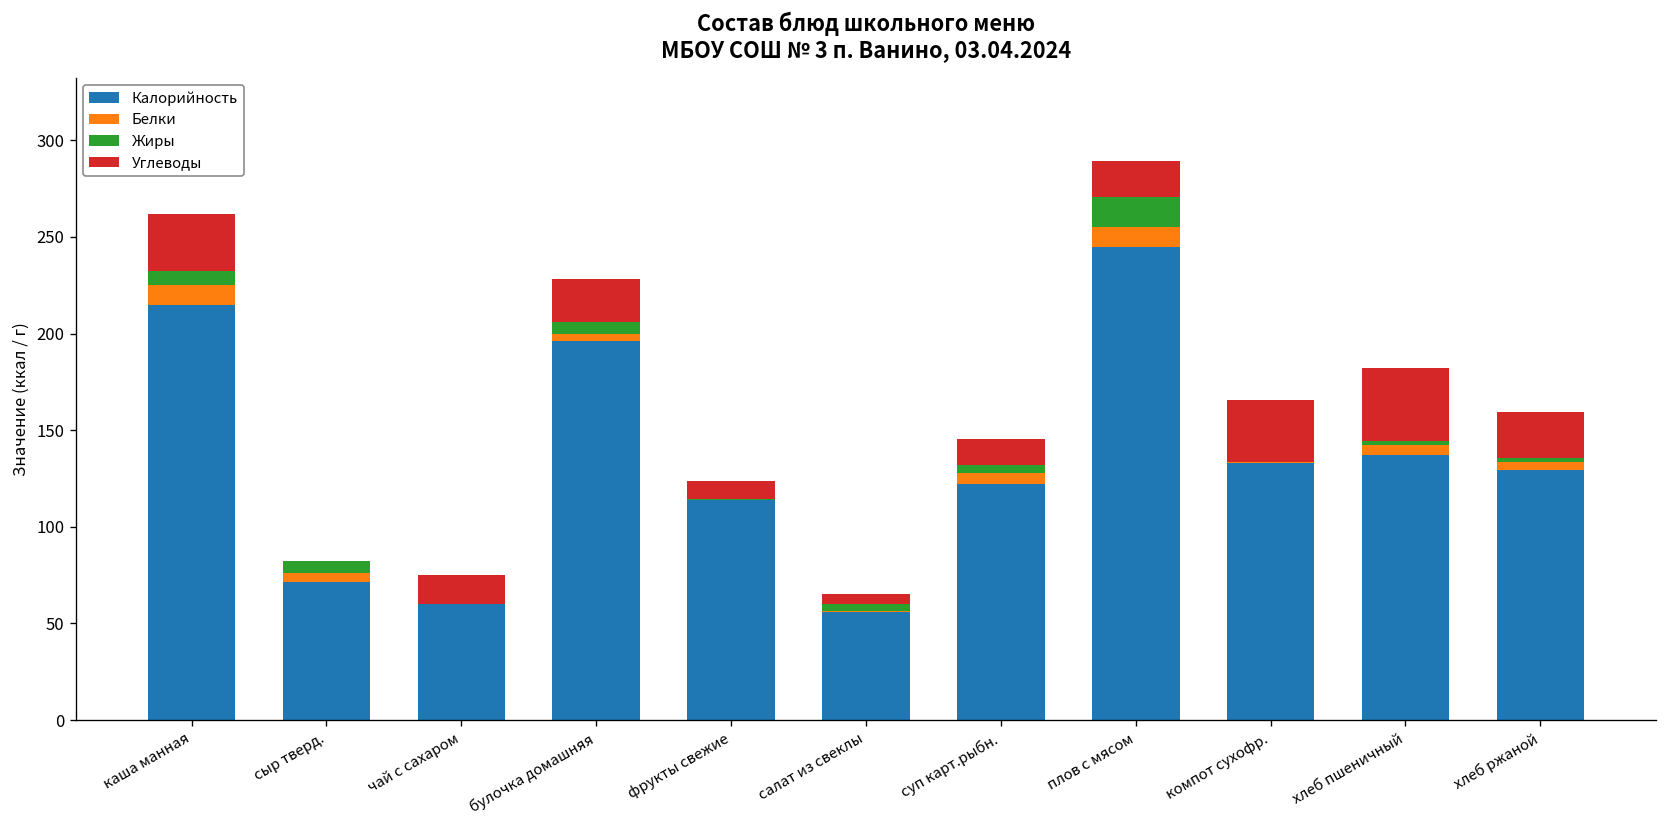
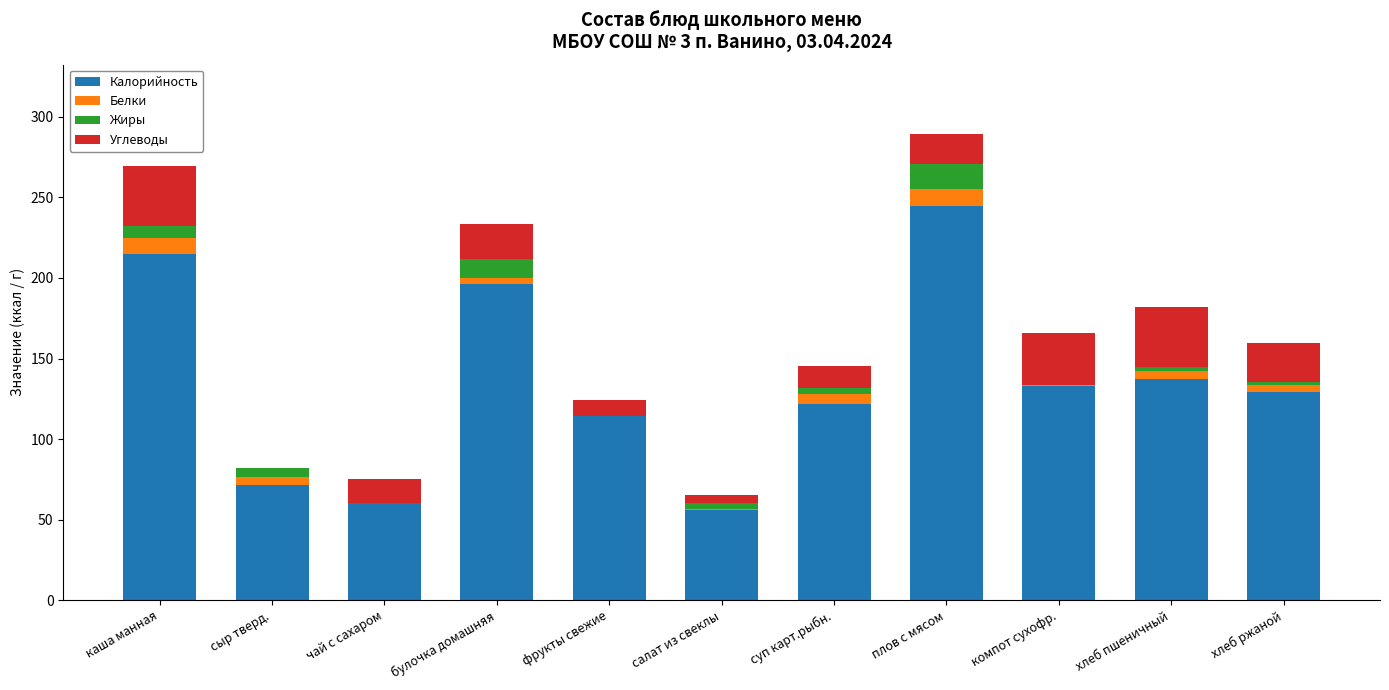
Углеводы, каша манная: 29 -> 37
Жиры, булочка домашняя: 6 -> 12
